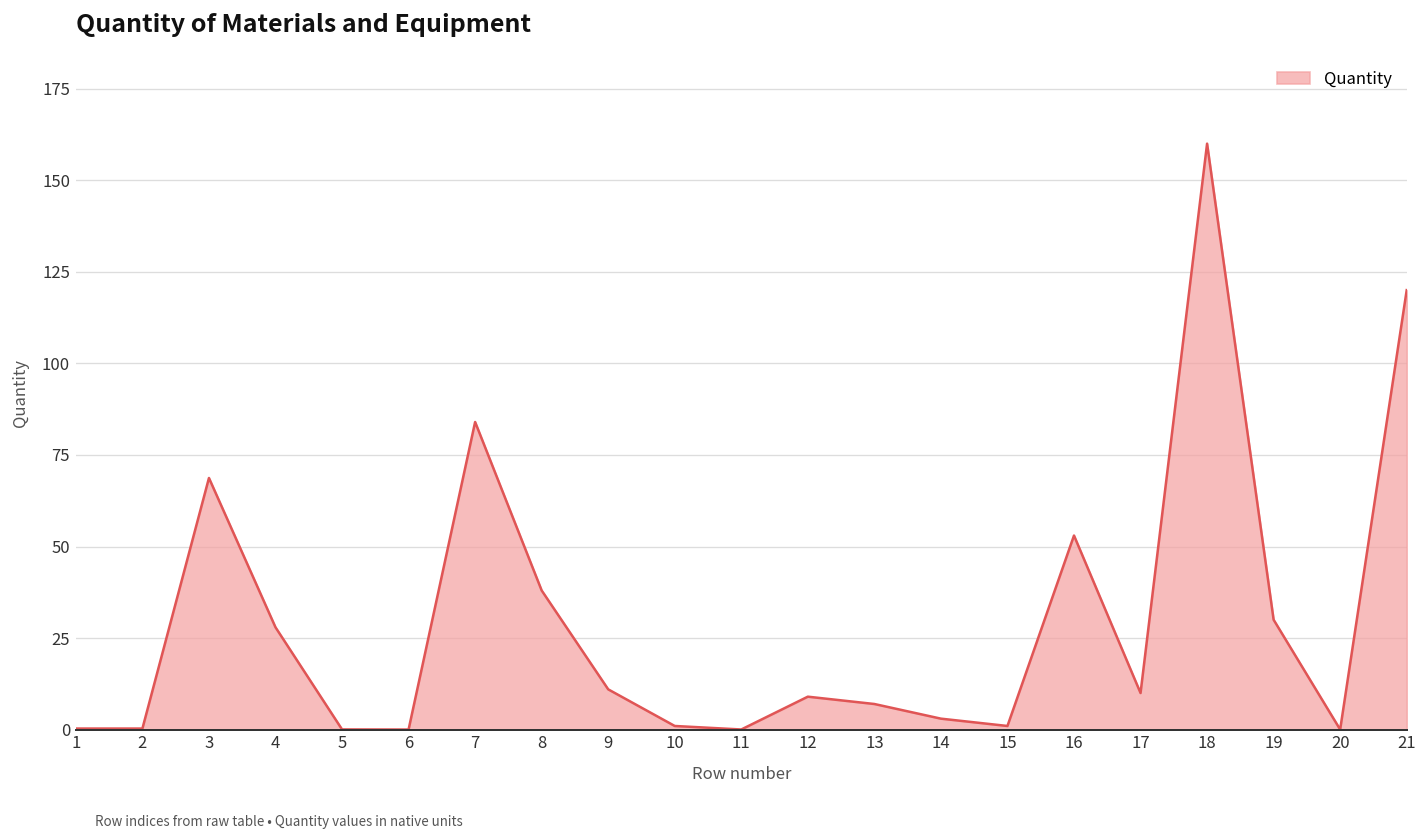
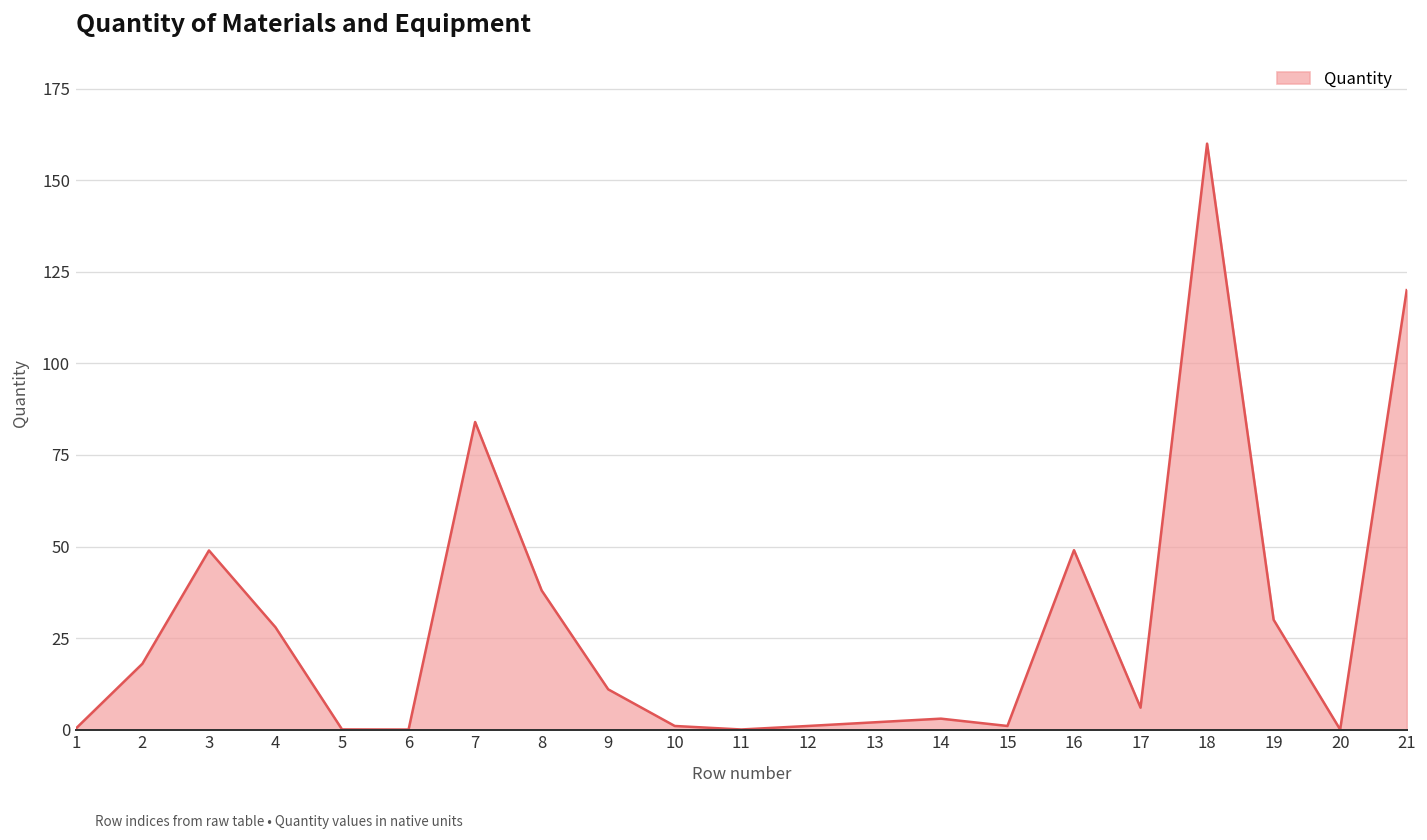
2: 0 -> 18
3: 69 -> 49
12: 9 -> 1
13: 7 -> 2
16: 53 -> 49
17: 10 -> 6
